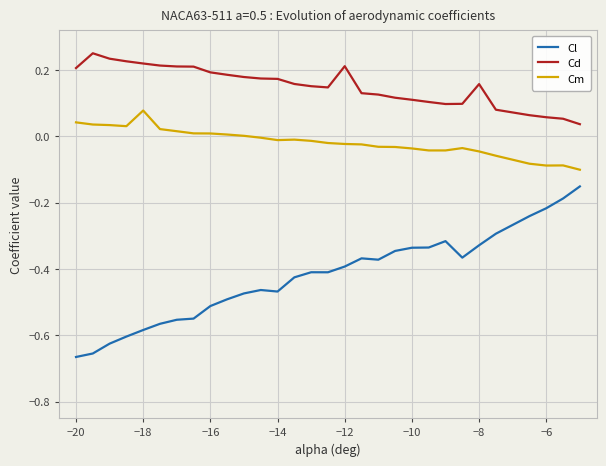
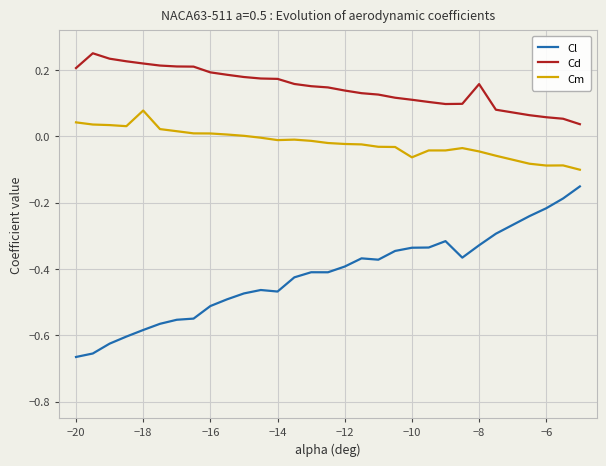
Cd, −12: 0.21 -> 0.14
Cm, −10: -0.04 -> -0.06
